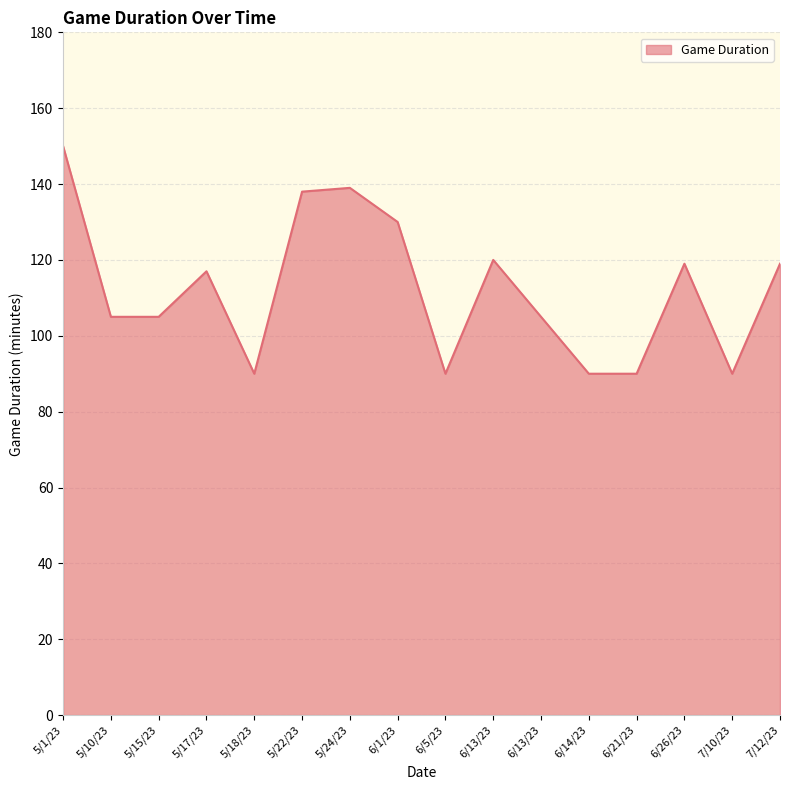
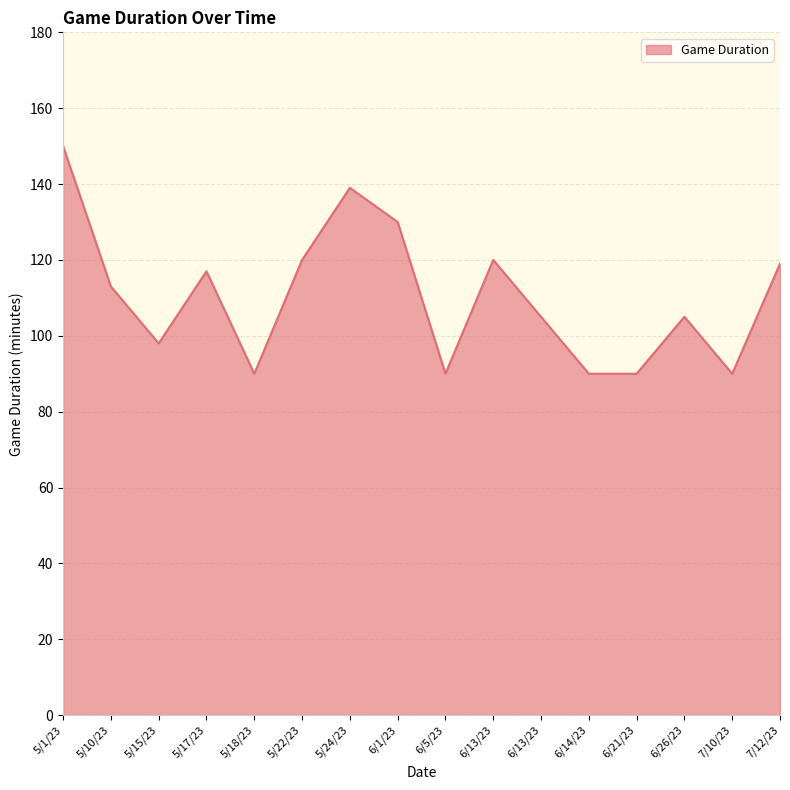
5/10/23: 105 -> 113
5/15/23: 105 -> 98
5/22/23: 138 -> 120
6/26/23: 119 -> 105
